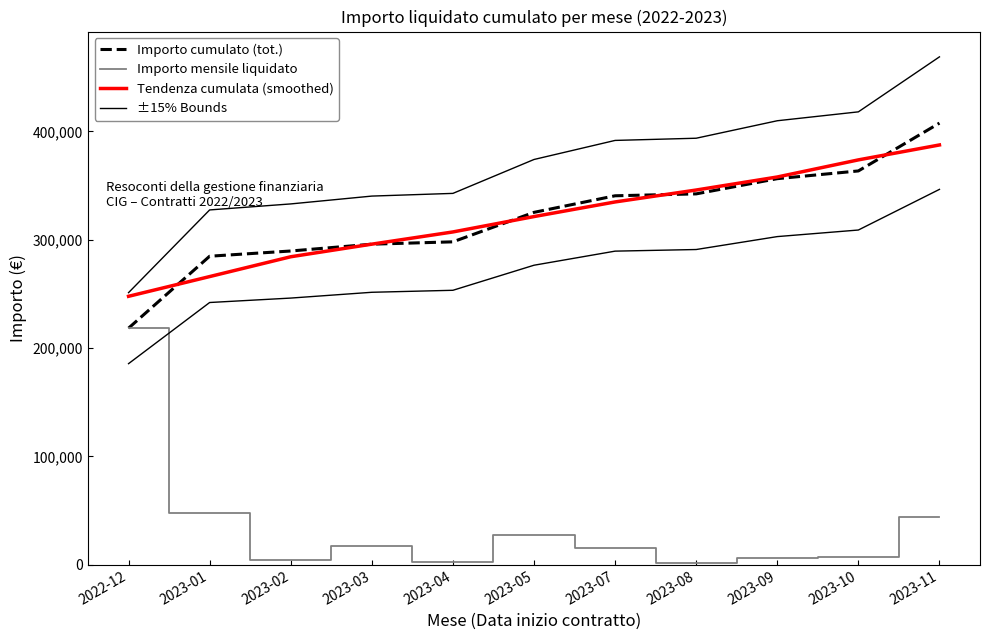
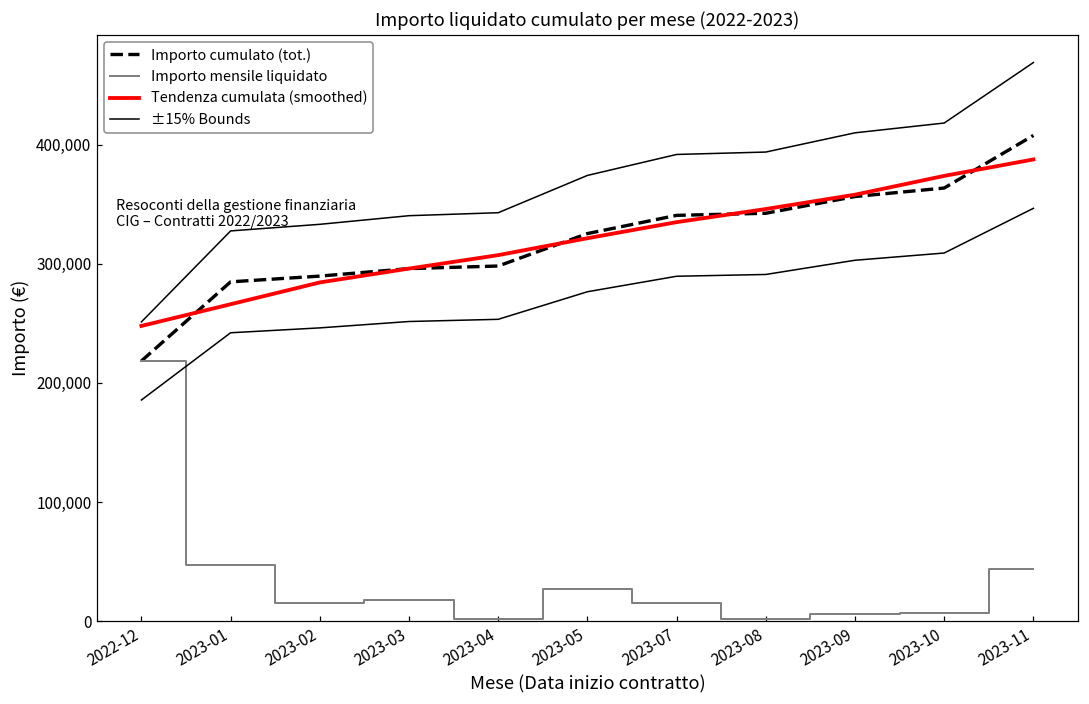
Importo mensile liquidato, 2023-02: 5,000 -> 15,000
